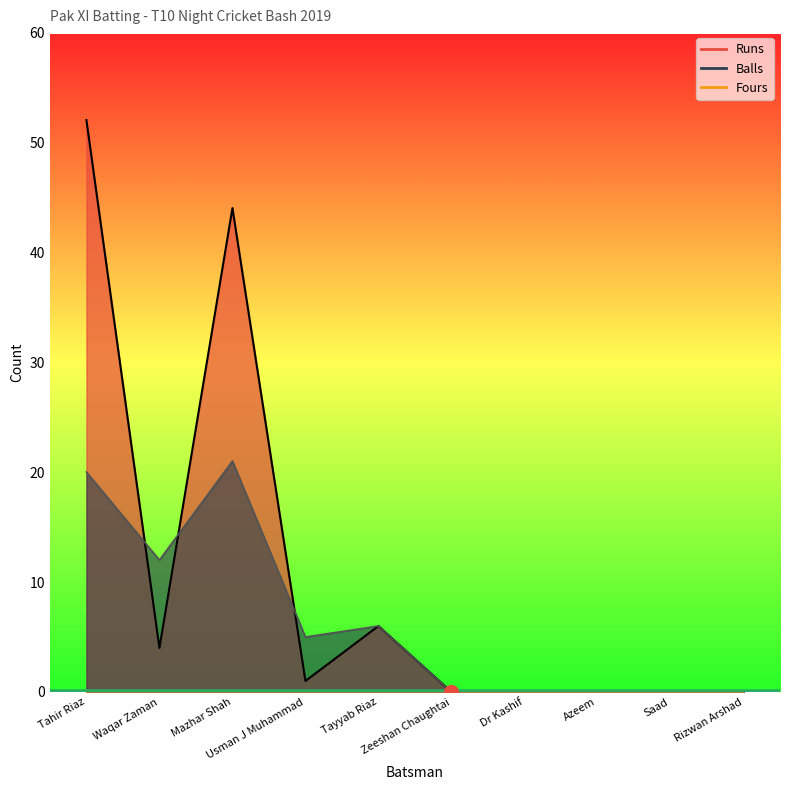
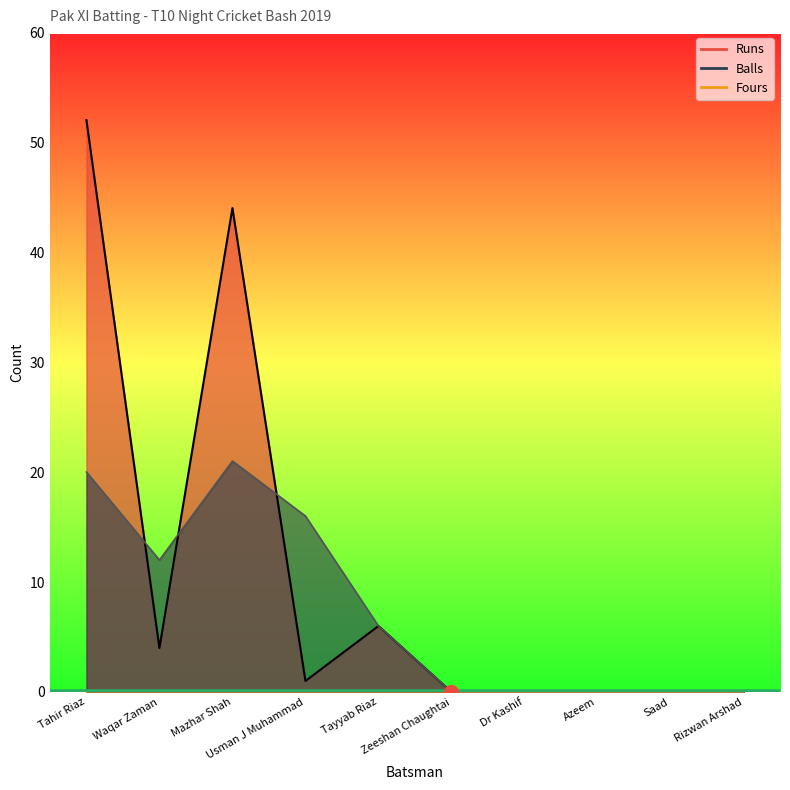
Balls, Usman J Muhammad: 5 -> 16
